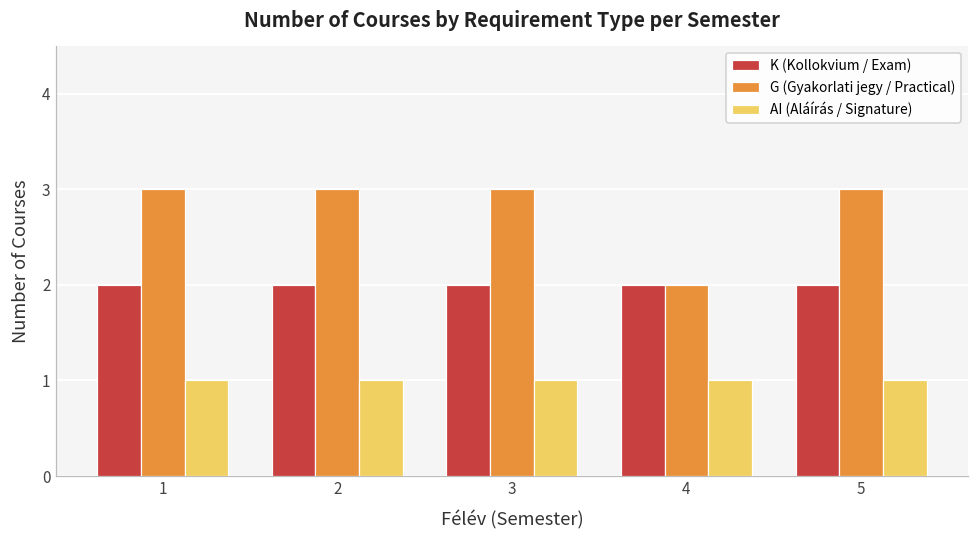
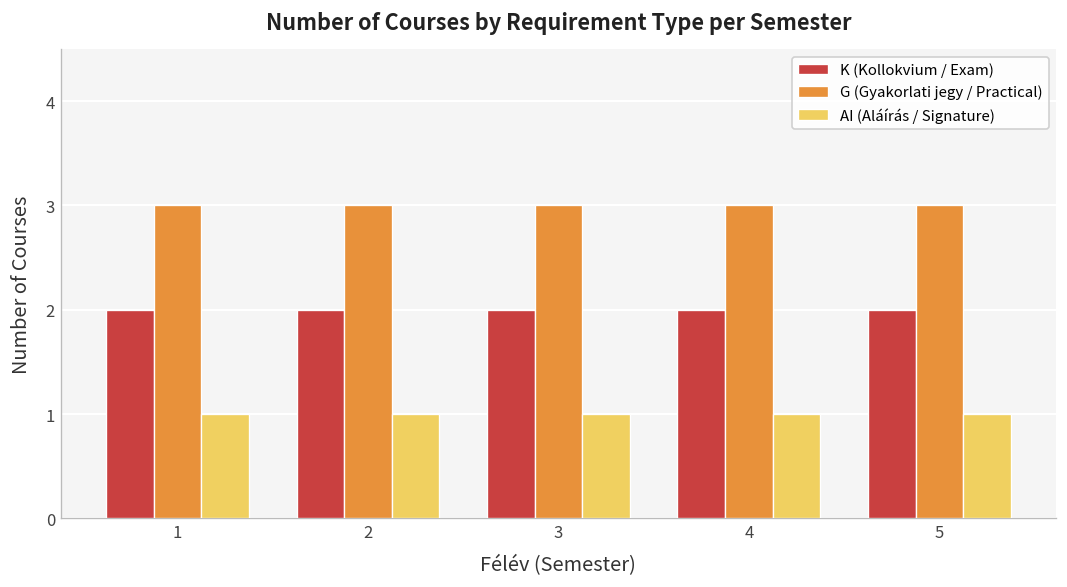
G (Gyakorlati jegy / Practical), 4: 2 -> 3
